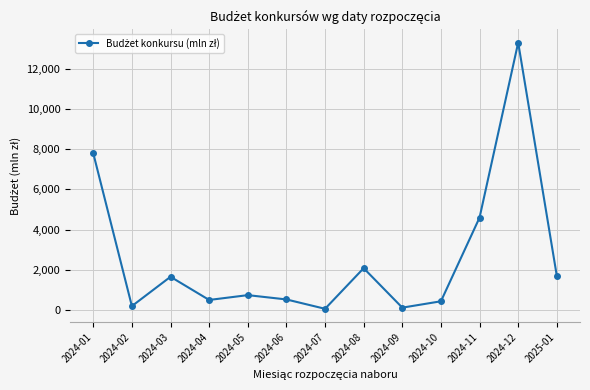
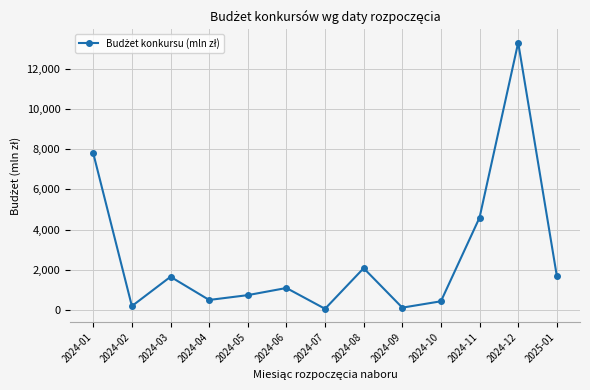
2024-06: 500 -> 1,100
